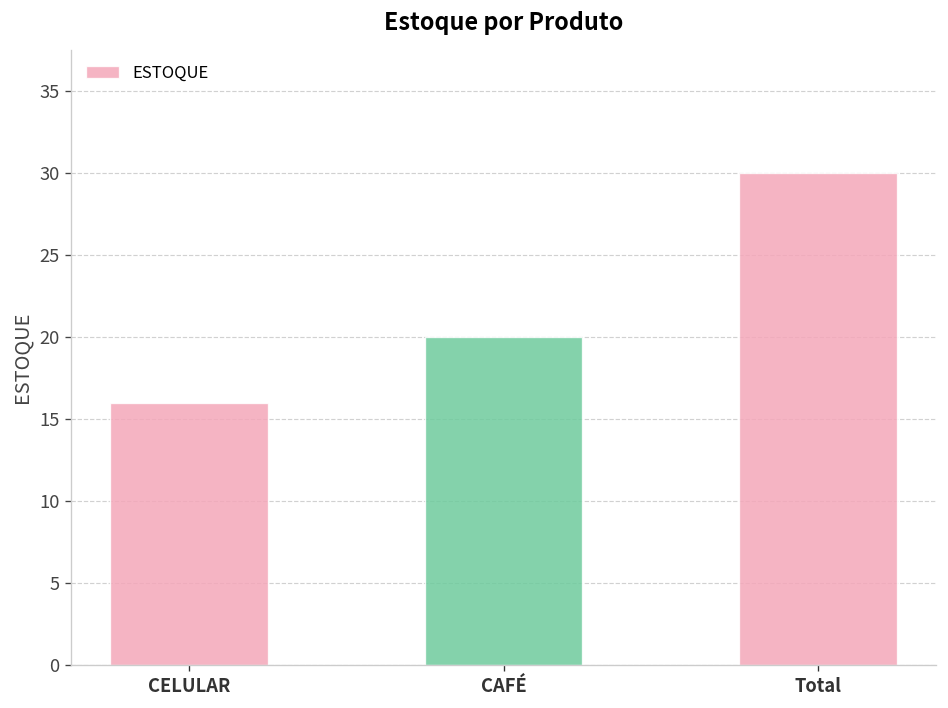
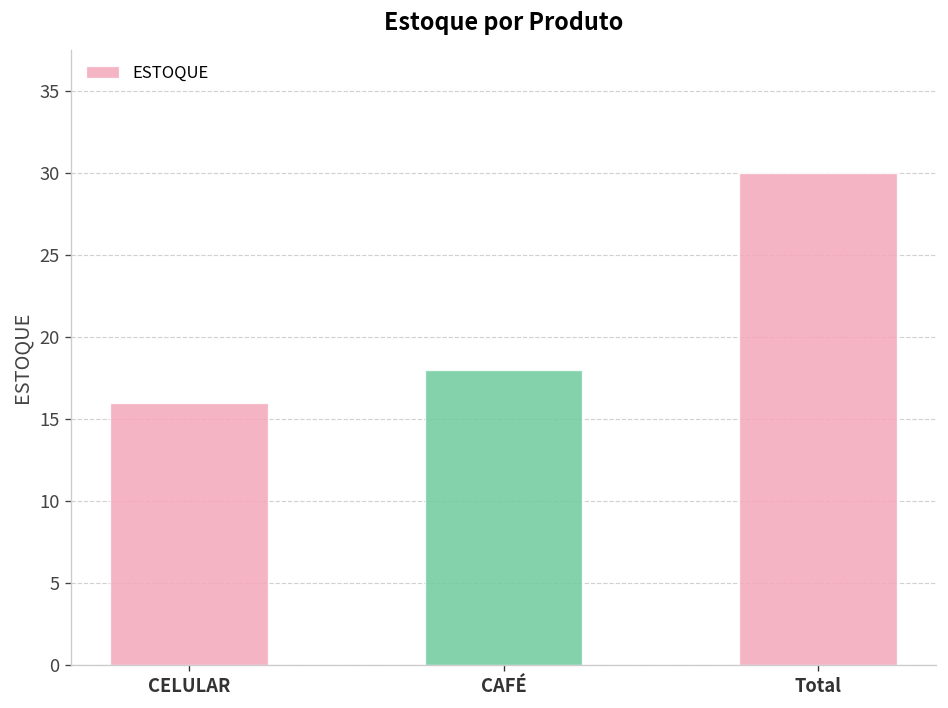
CAFÉ: 20 -> 18
